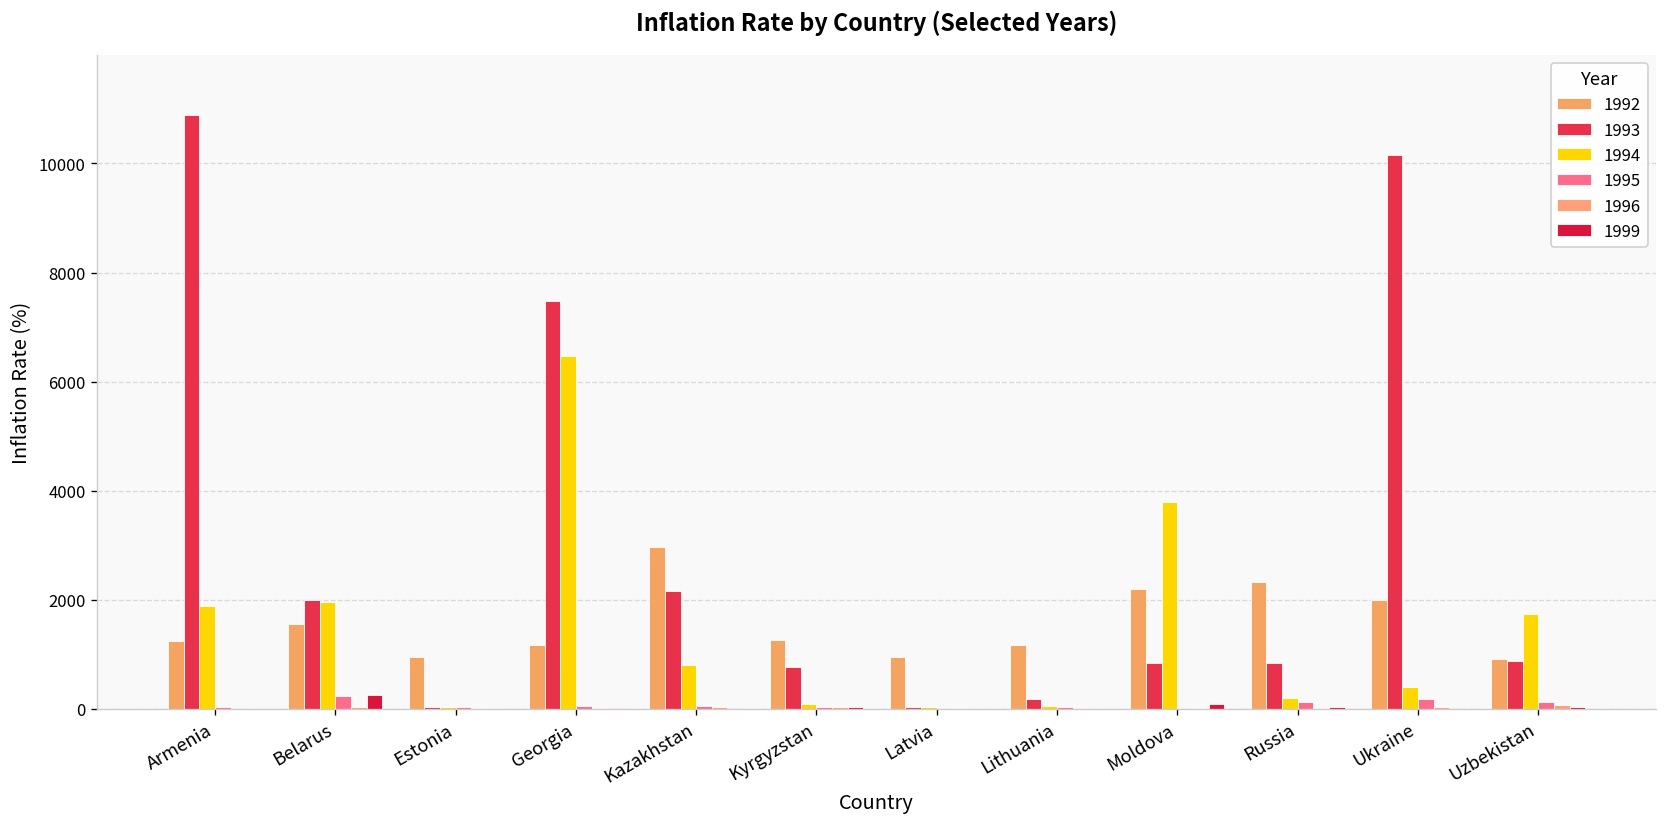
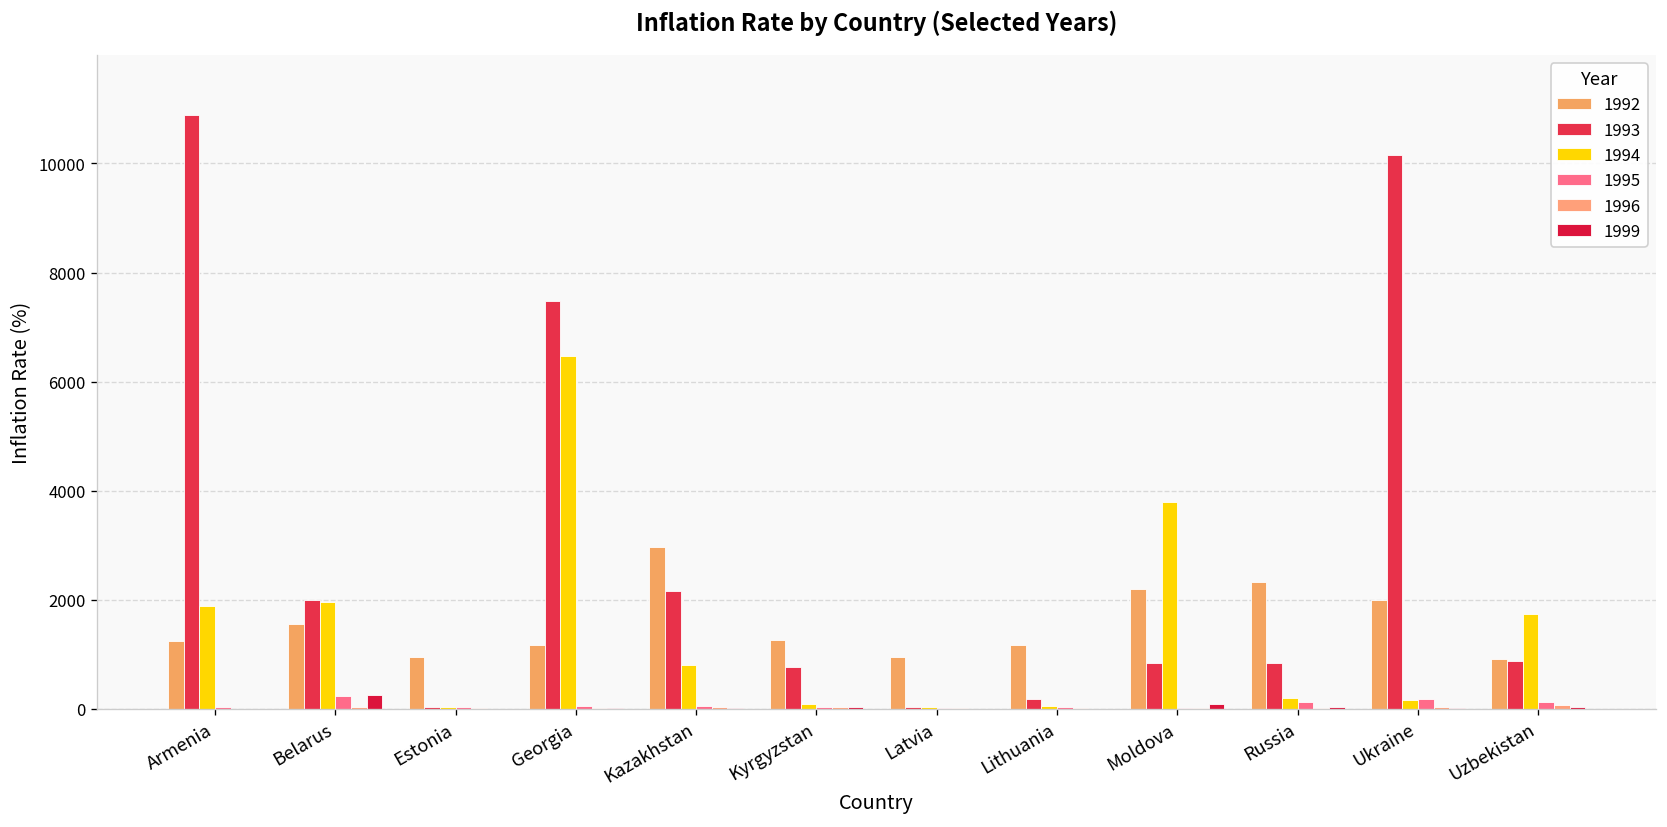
1994, Ukraine: 400 -> 200
